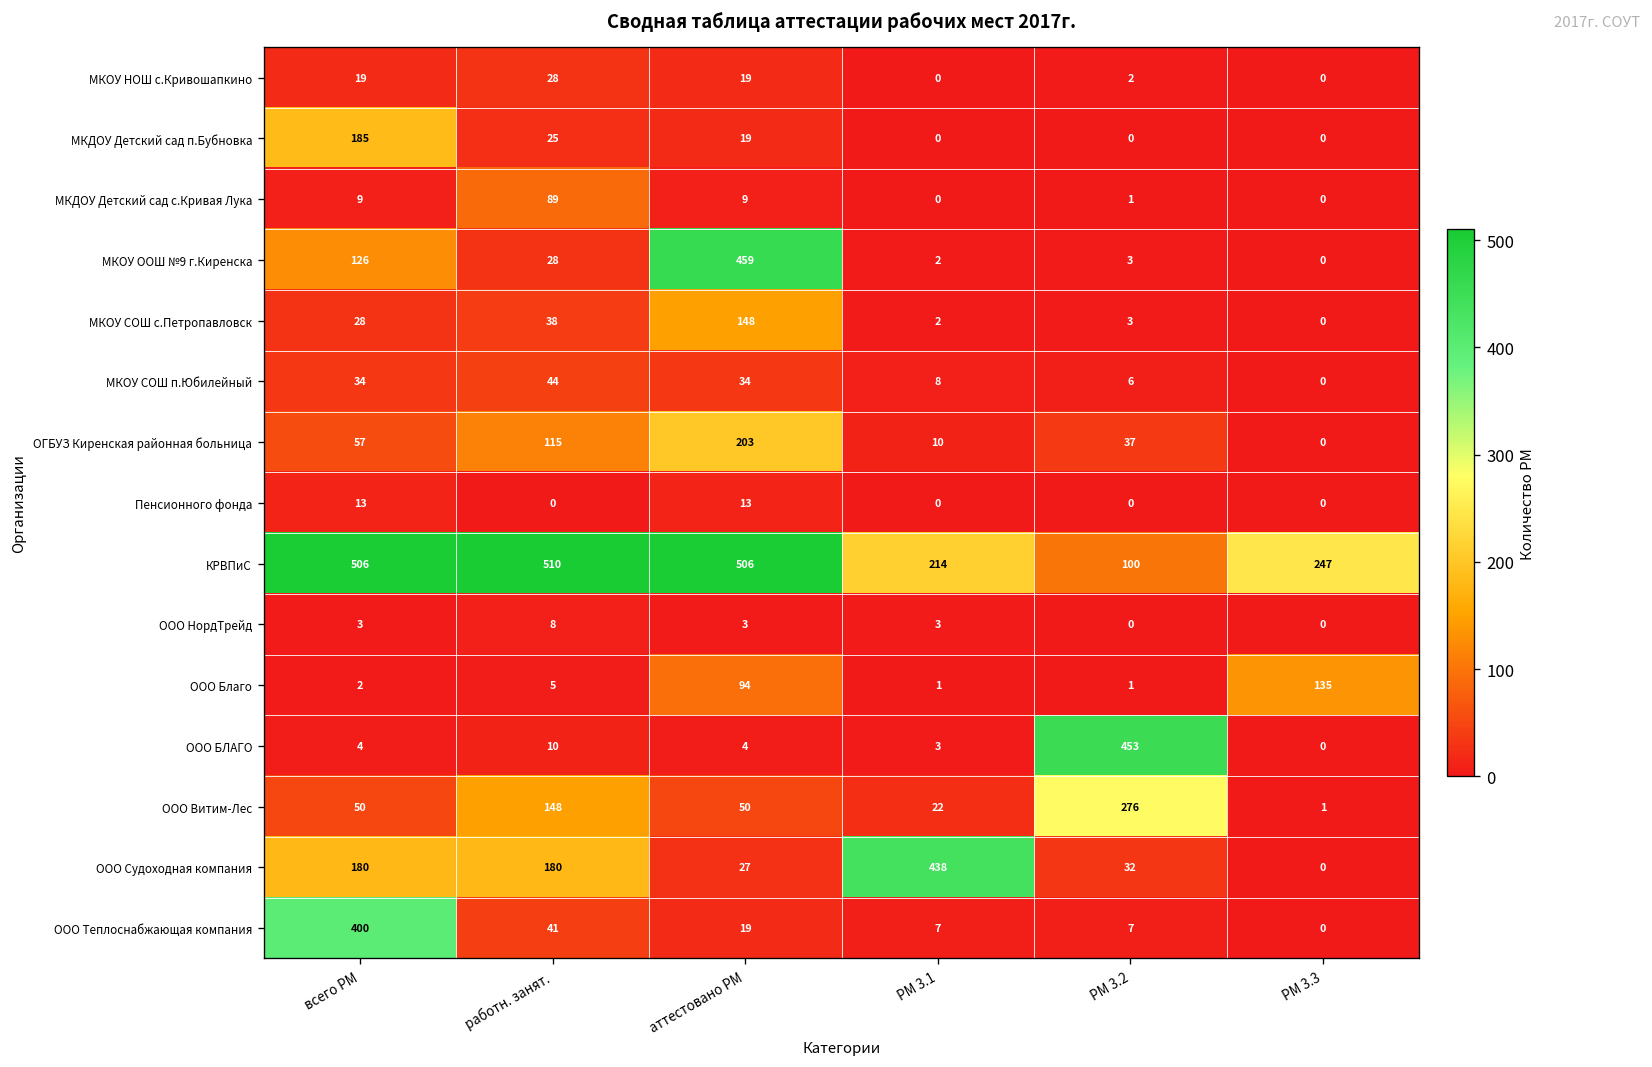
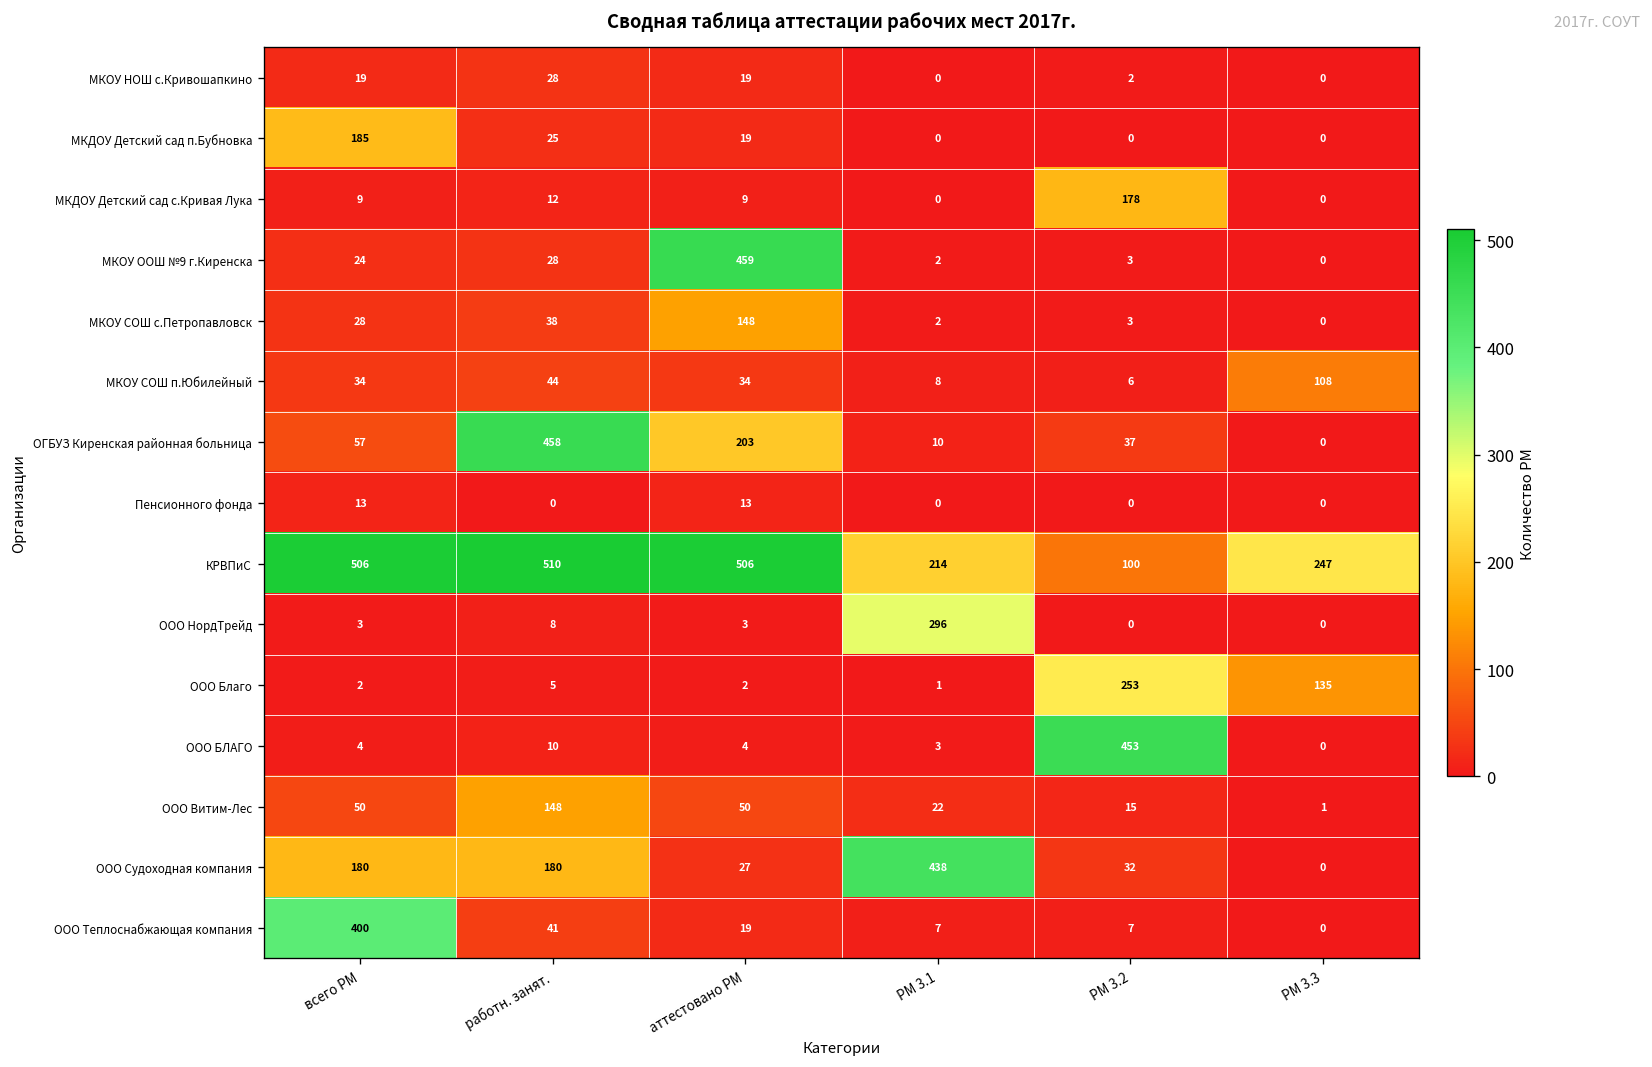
МКДОУ Детский сад с.Кривая Лука, работн. занят.: 89 -> 12
МКДОУ Детский сад с.Кривая Лука, РМ 3.2: 1 -> 178
МКОУ ООШ №9 г.Киренска, всего РМ: 126 -> 24
МКОУ СОШ п.Юбилейный, РМ 3.3: 0 -> 108
ОГБУЗ Киренская районная больница, работн. занят.: 115 -> 458
ООО НордТрейд, РМ 3.1: 3 -> 296
ООО Благо, аттестовано РМ: 94 -> 2
ООО Благо, РМ 3.2: 1 -> 253
ООО Витим-Лес, РМ 3.2: 276 -> 15
